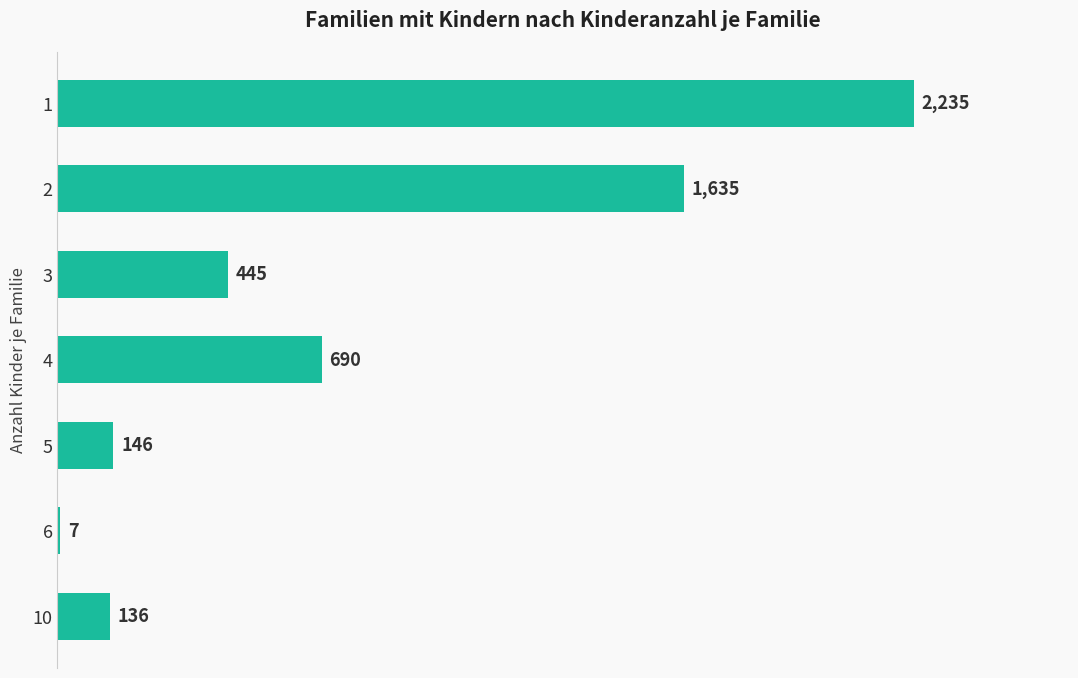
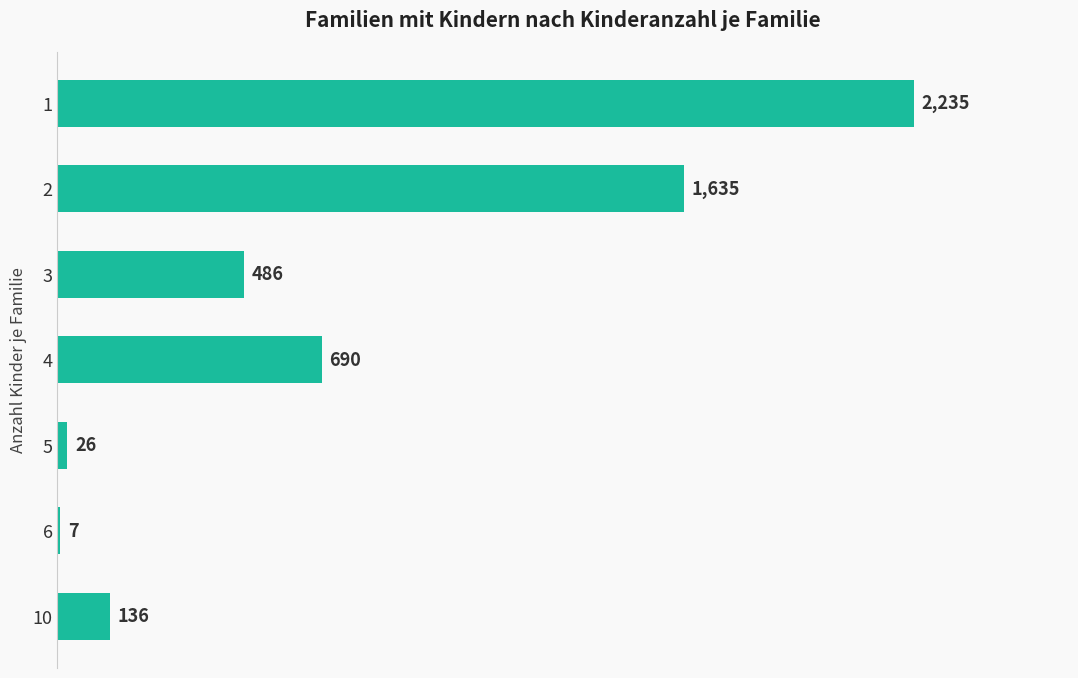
3: 445 -> 486
5: 146 -> 26
